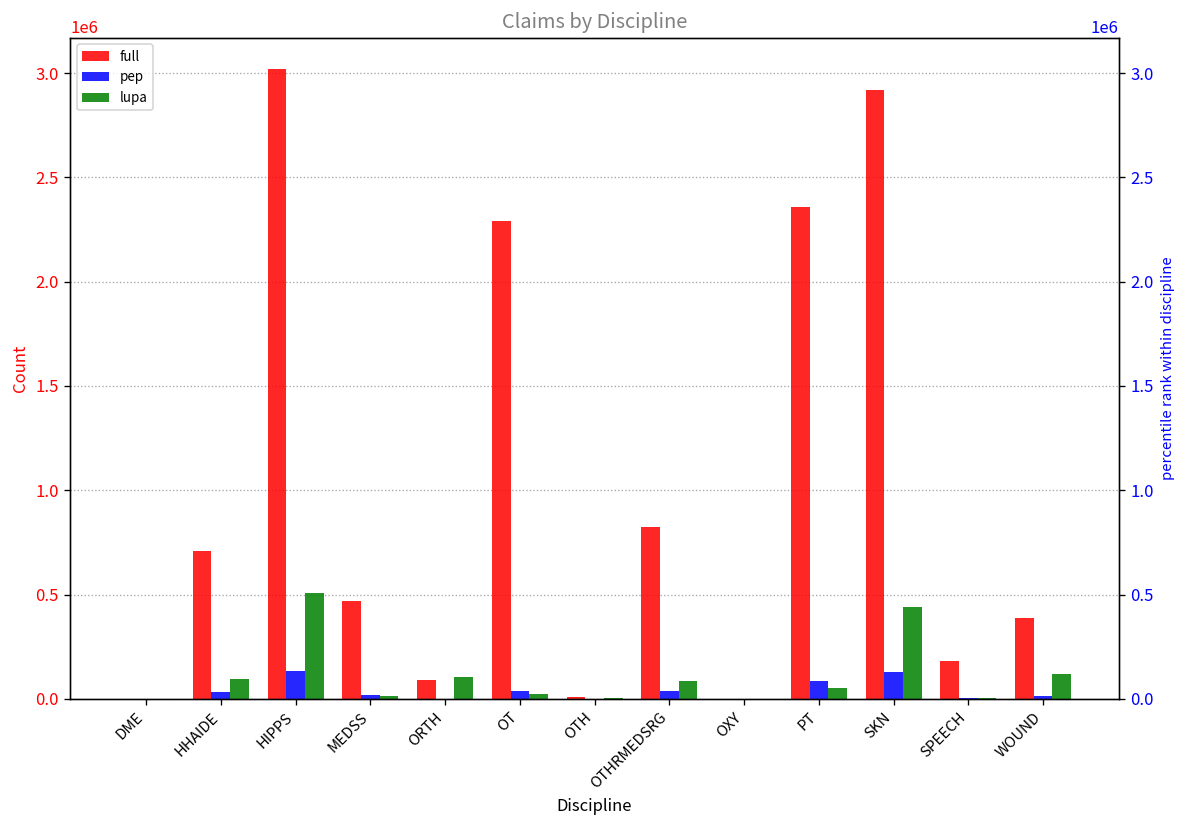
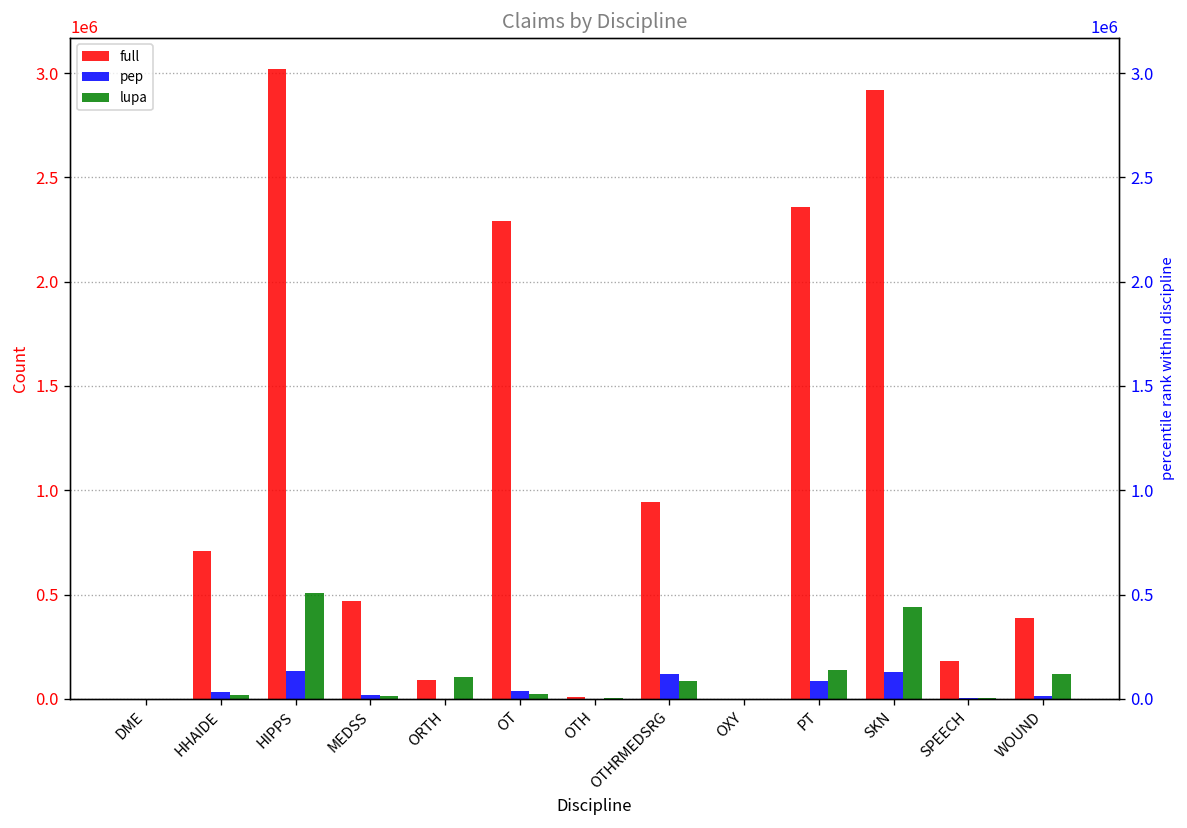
lupa, HHAIDE: 90000 -> 20000
full, OTHRMEDSRG: 820000 -> 940000
pep, OTHRMEDSRG: 40000 -> 120000
lupa, PT: 50000 -> 140000
